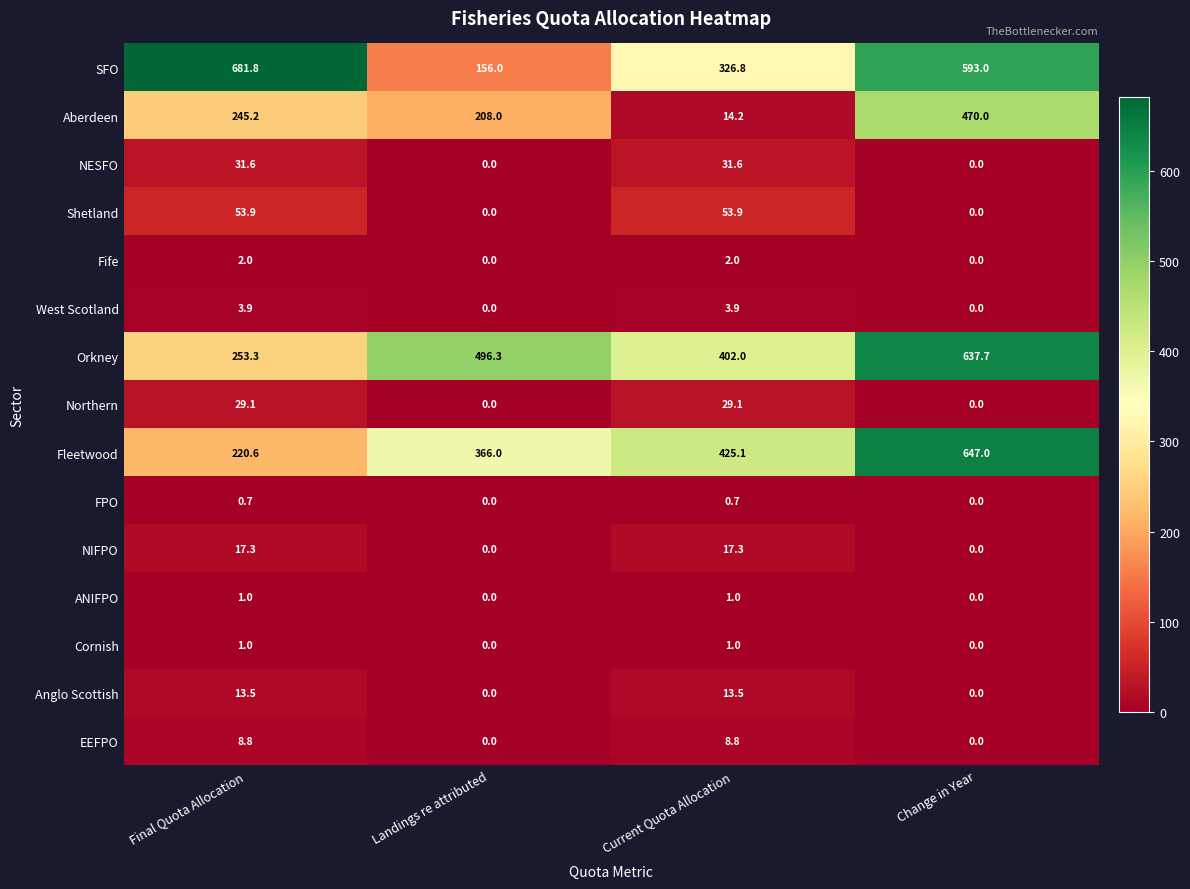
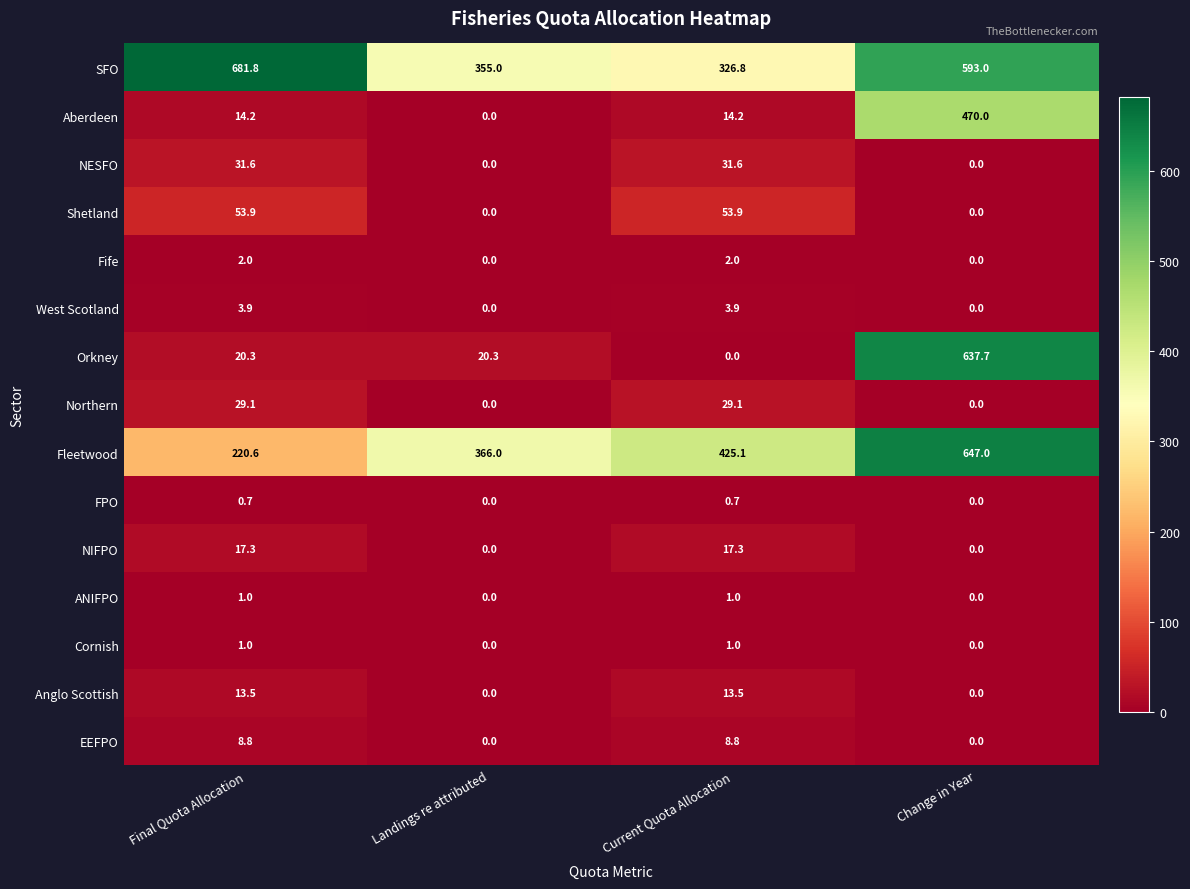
SFO, Landings re attributed: 156.0 -> 355.0
Aberdeen, Final Quota Allocation: 245.2 -> 14.2
Aberdeen, Landings re attributed: 208.0 -> 0.0
Orkney, Final Quota Allocation: 253.3 -> 20.3
Orkney, Landings re attributed: 496.3 -> 20.3
Orkney, Current Quota Allocation: 402.0 -> 0.0
